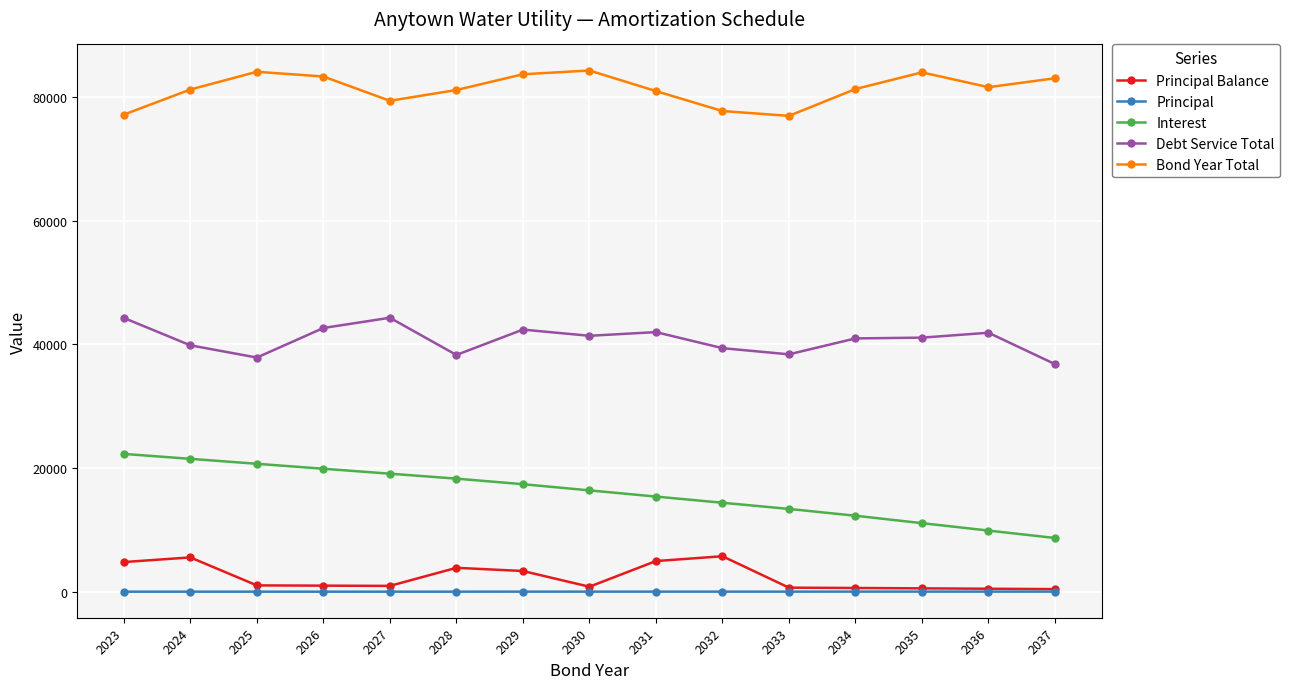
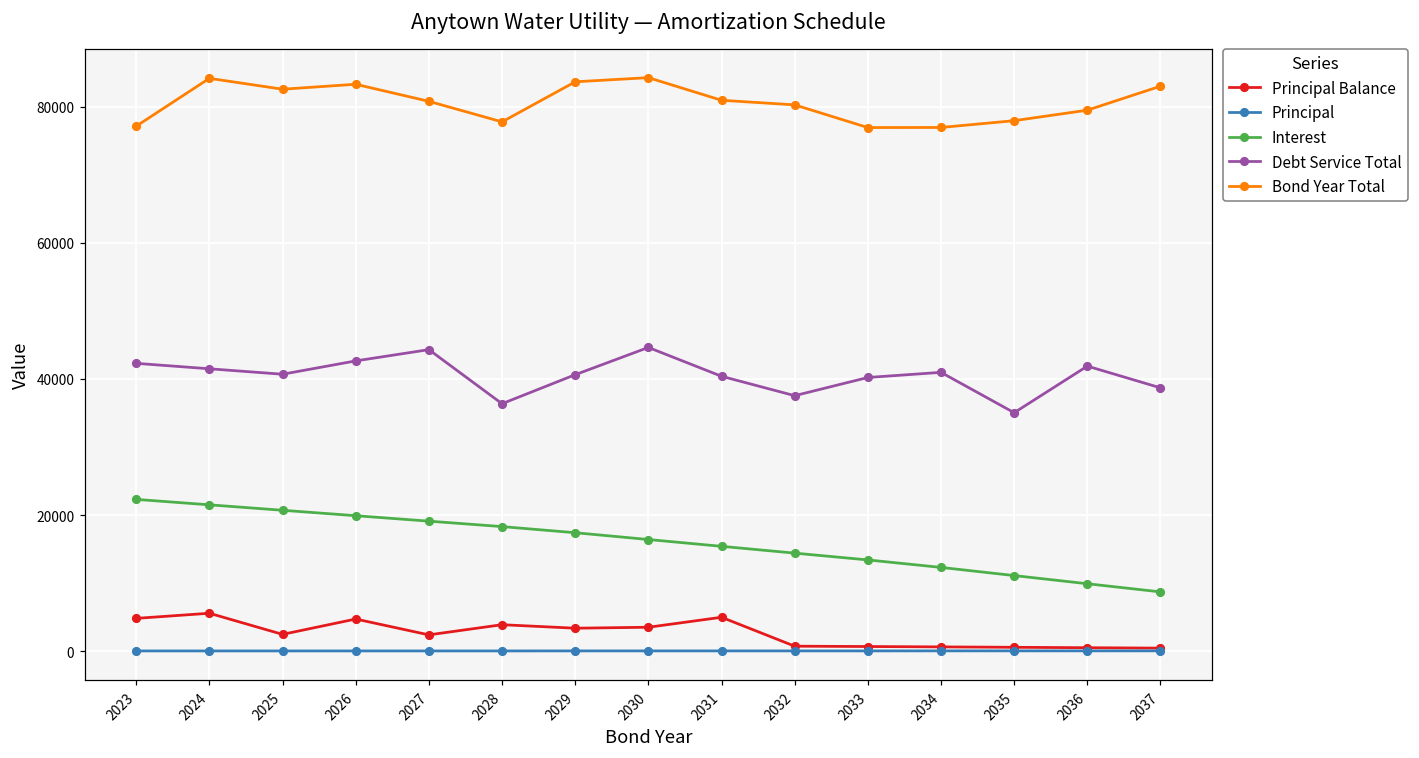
Debt Service Total, 2023: 44000 -> 42000
Debt Service Total, 2024: 40000 -> 42000
Bond Year Total, 2024: 81000 -> 84000
Principal Balance, 2025: 1000 -> 2000
Debt Service Total, 2025: 38000 -> 41000
Bond Year Total, 2025: 84000 -> 83000
Principal Balance, 2026: 1000 -> 5000
Principal Balance, 2027: 1000 -> 2000
Bond Year Total, 2027: 79000 -> 81000
Debt Service Total, 2028: 38000 -> 36000
Bond Year Total, 2028: 81000 -> 78000
Debt Service Total, 2029: 42000 -> 41000
Principal Balance, 2030: 1000 -> 4000
Debt Service Total, 2030: 41000 -> 45000
Debt Service Total, 2031: 42000 -> 40000
Principal Balance, 2032: 6000 -> 1000
Debt Service Total, 2032: 39000 -> 38000
Bond Year Total, 2032: 78000 -> 80000
Debt Service Total, 2033: 38000 -> 40000
Bond Year Total, 2034: 81000 -> 77000
Debt Service Total, 2035: 41000 -> 35000
Bond Year Total, 2035: 84000 -> 78000
Bond Year Total, 2036: 82000 -> 80000
Debt Service Total, 2037: 37000 -> 39000
